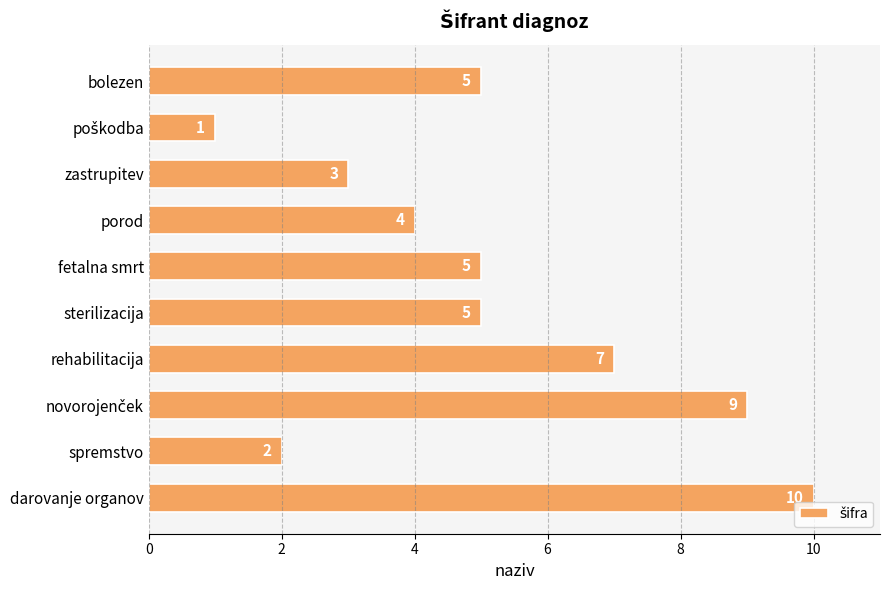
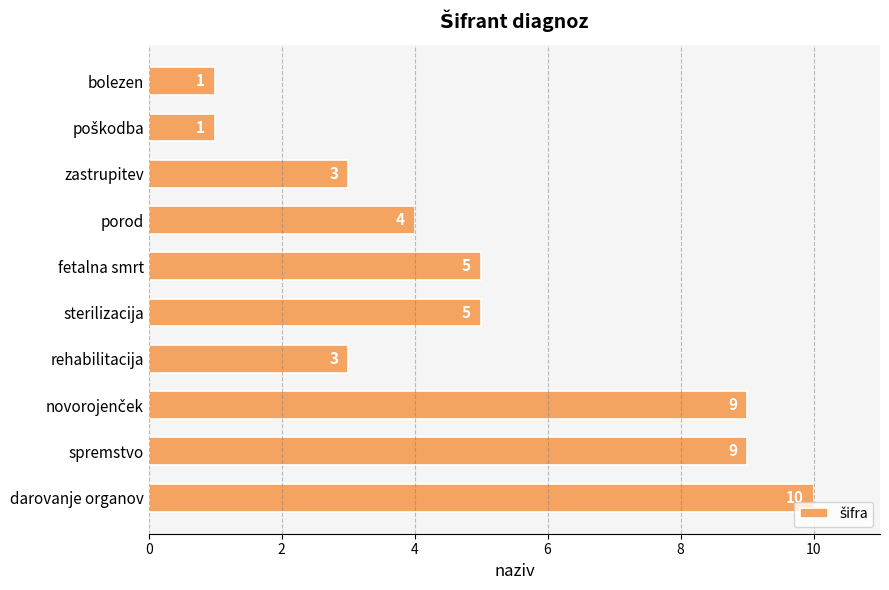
bolezen: 5 -> 1
rehabilitacija: 7 -> 3
spremstvo: 2 -> 9
